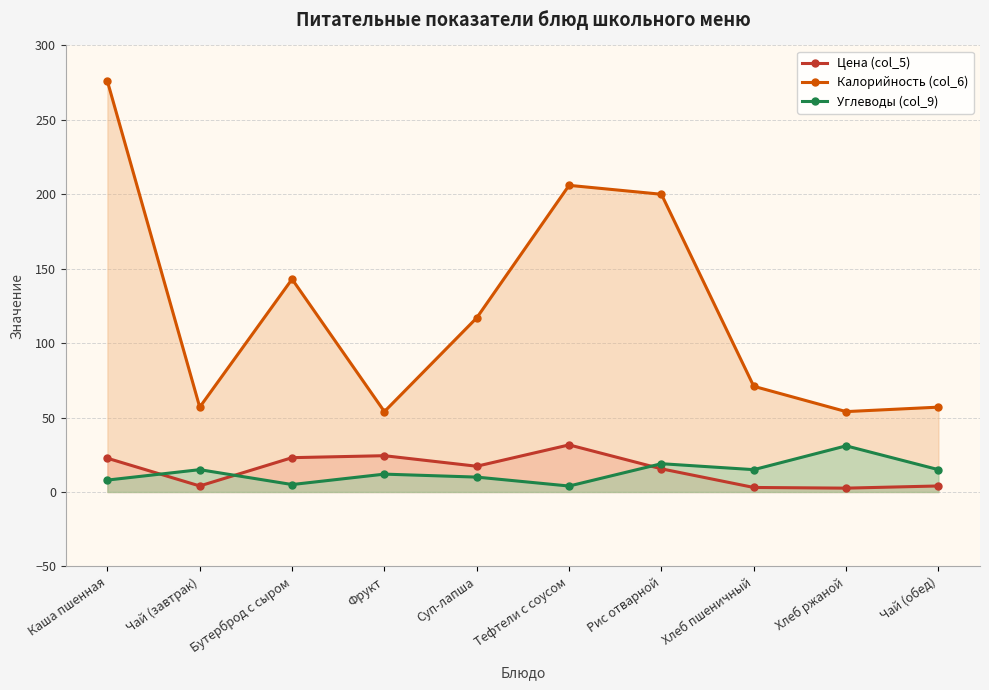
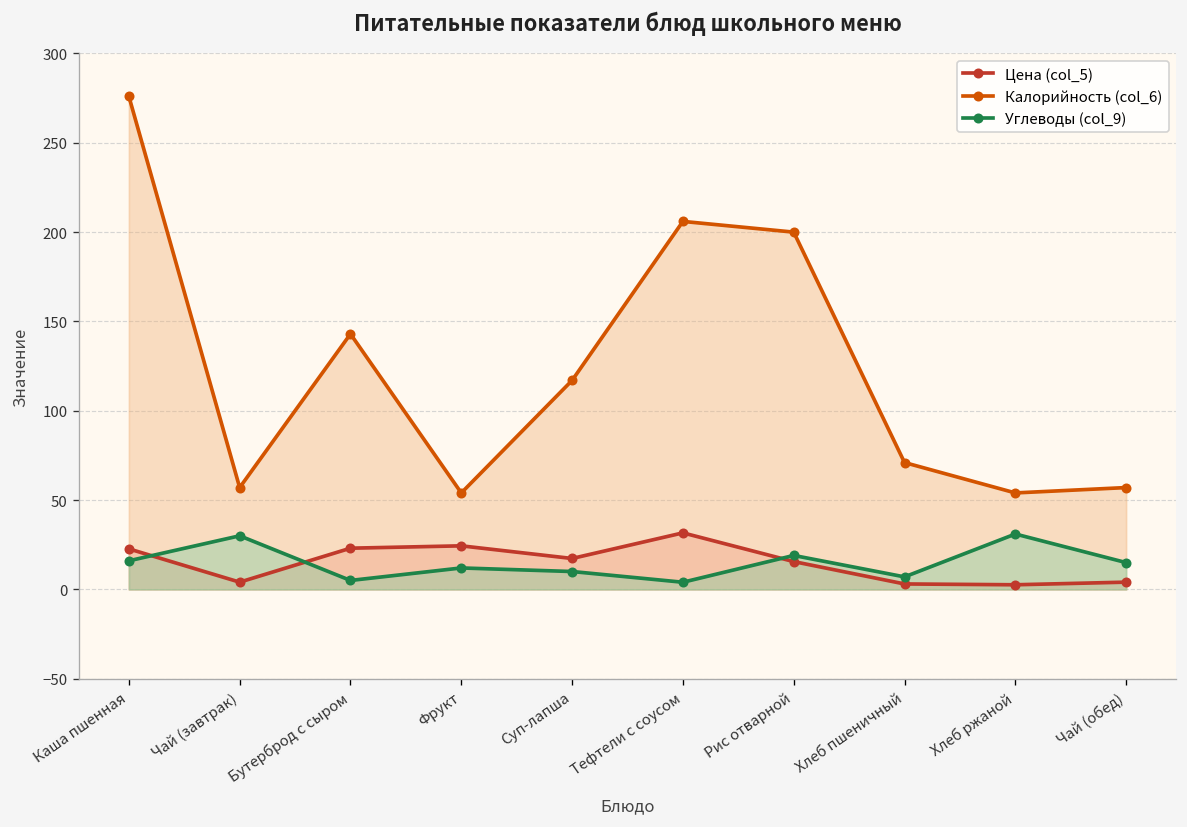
Углеводы (col_9), Каша пшенная: 8 -> 16
Углеводы (col_9), Чай (завтрак): 15 -> 30
Углеводы (col_9), Хлеб пшеничный: 15 -> 7
